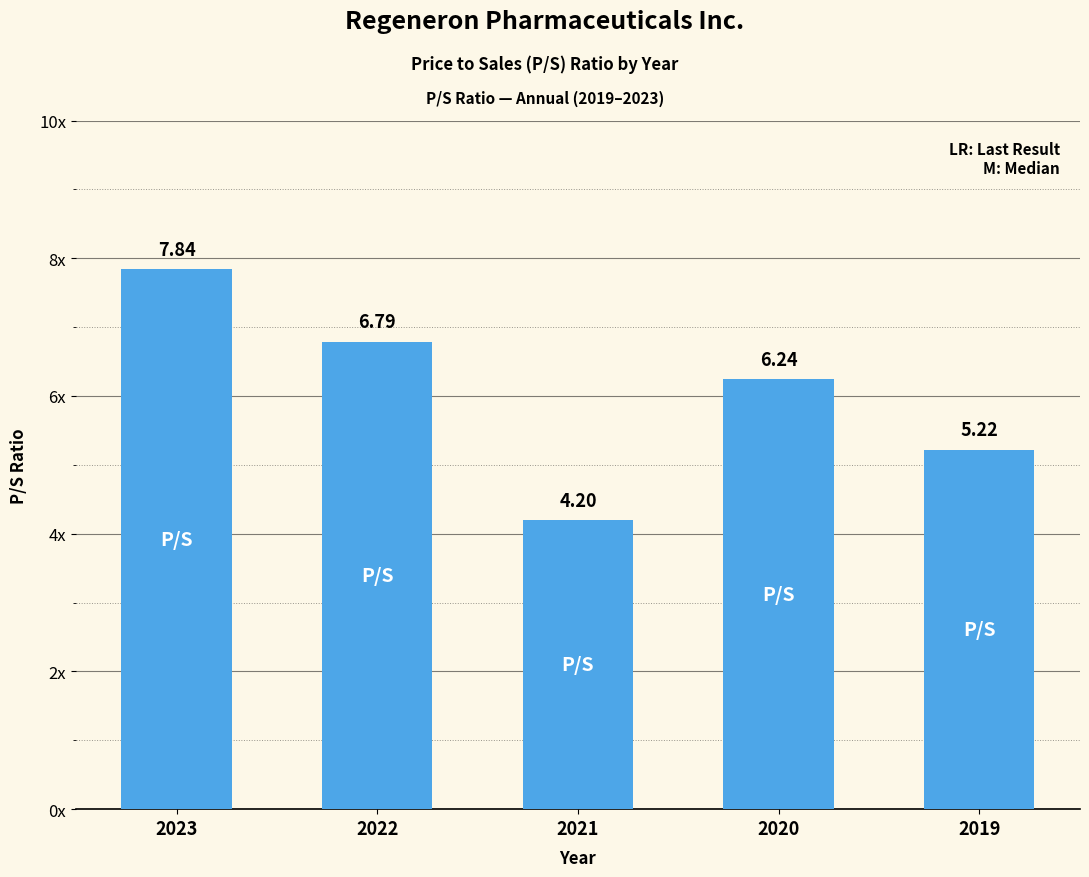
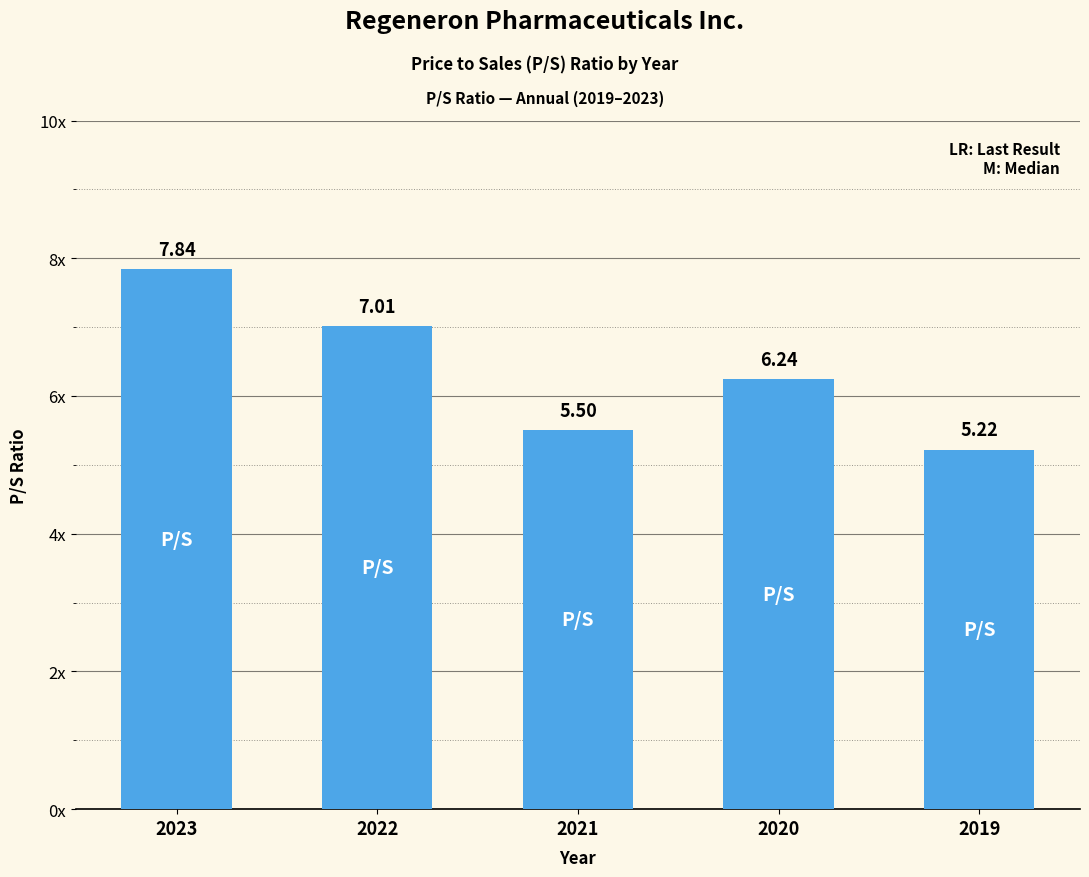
2022: 6.79 -> 7.01
2021: 4.20 -> 5.50
